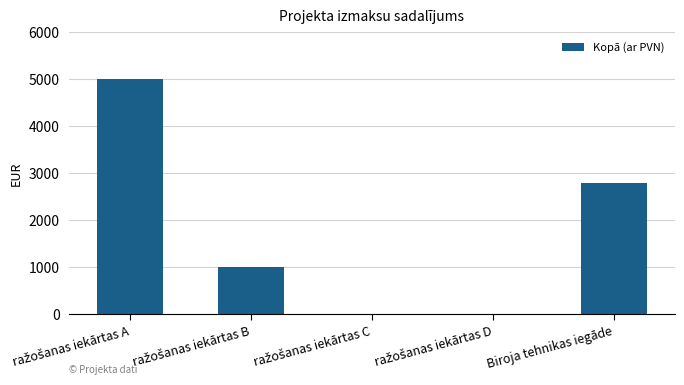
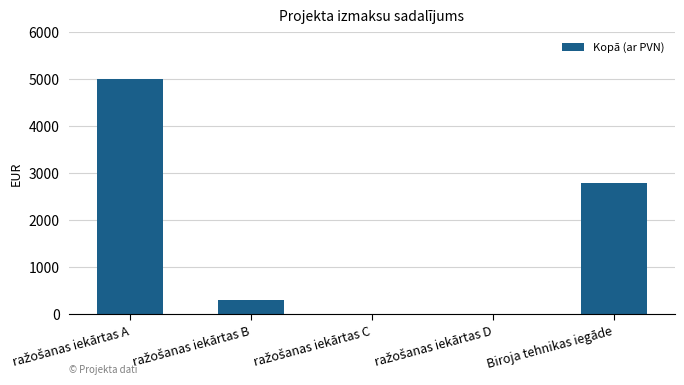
ražošanas iekārtas B: 1000 -> 300
